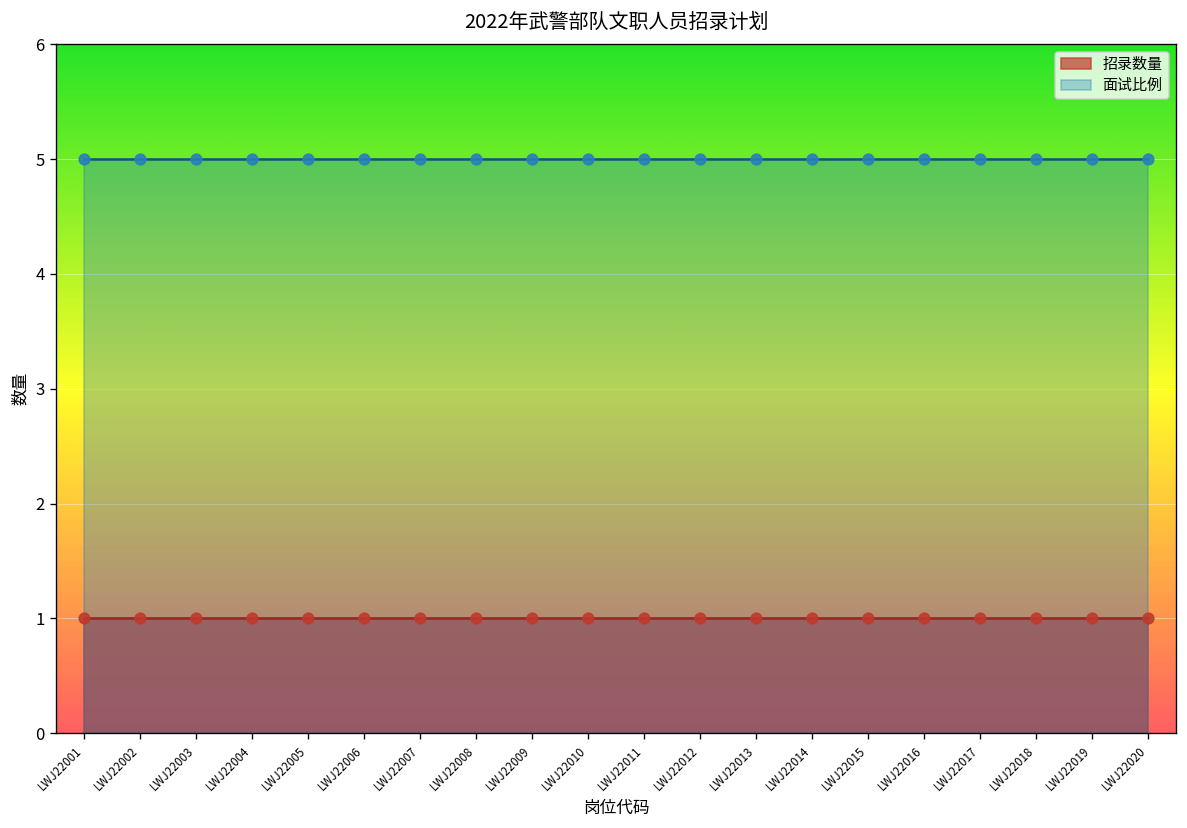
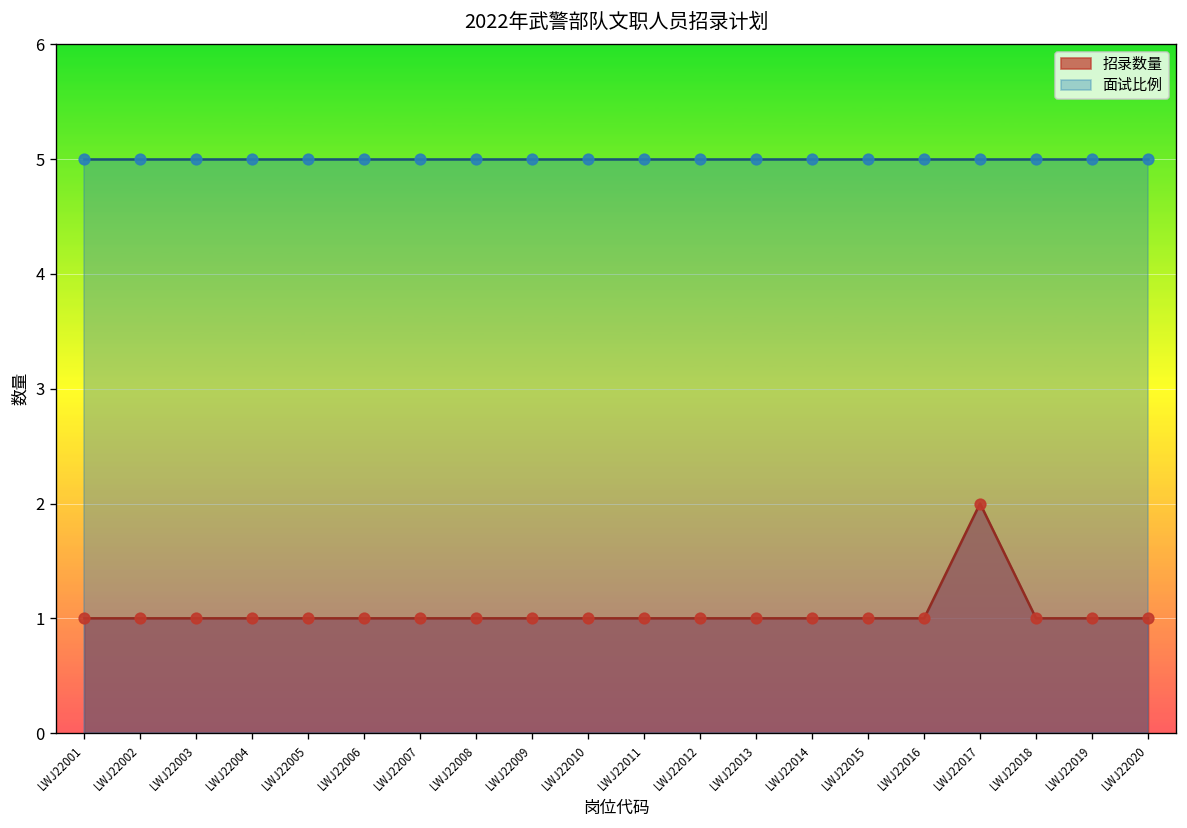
招录数量, LWJ22017: 1 -> 2
